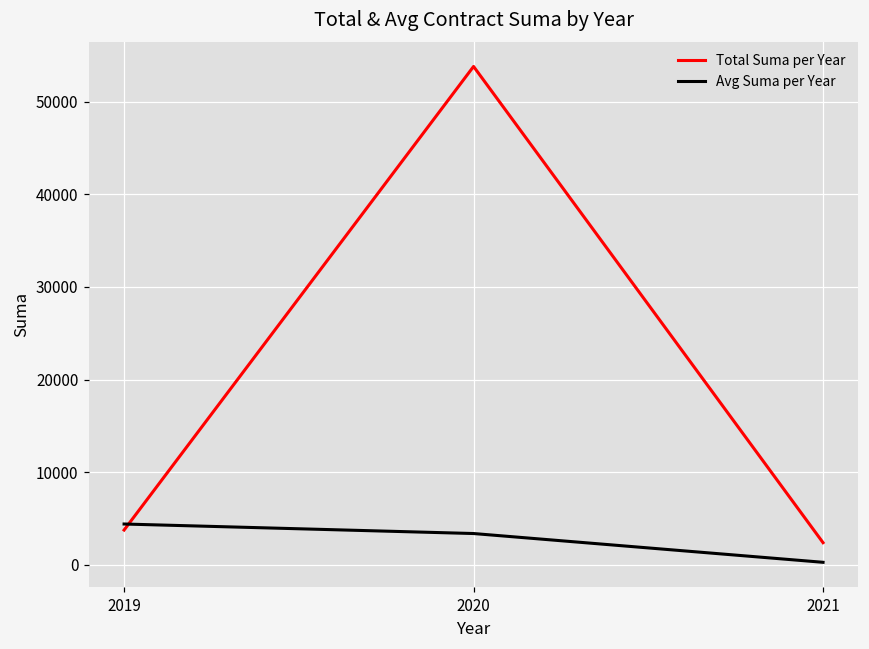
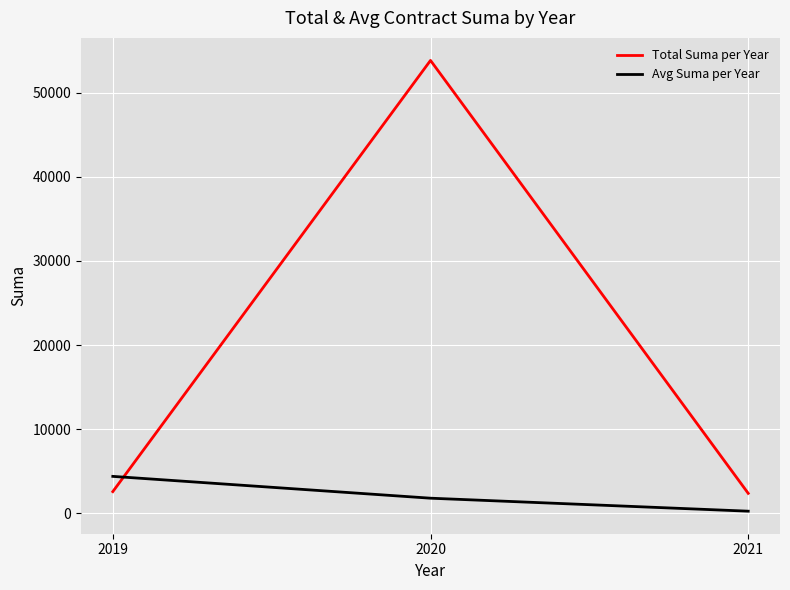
Total Suma per Year, 2019: 4000 -> 3000
Avg Suma per Year, 2020: 3000 -> 2000
